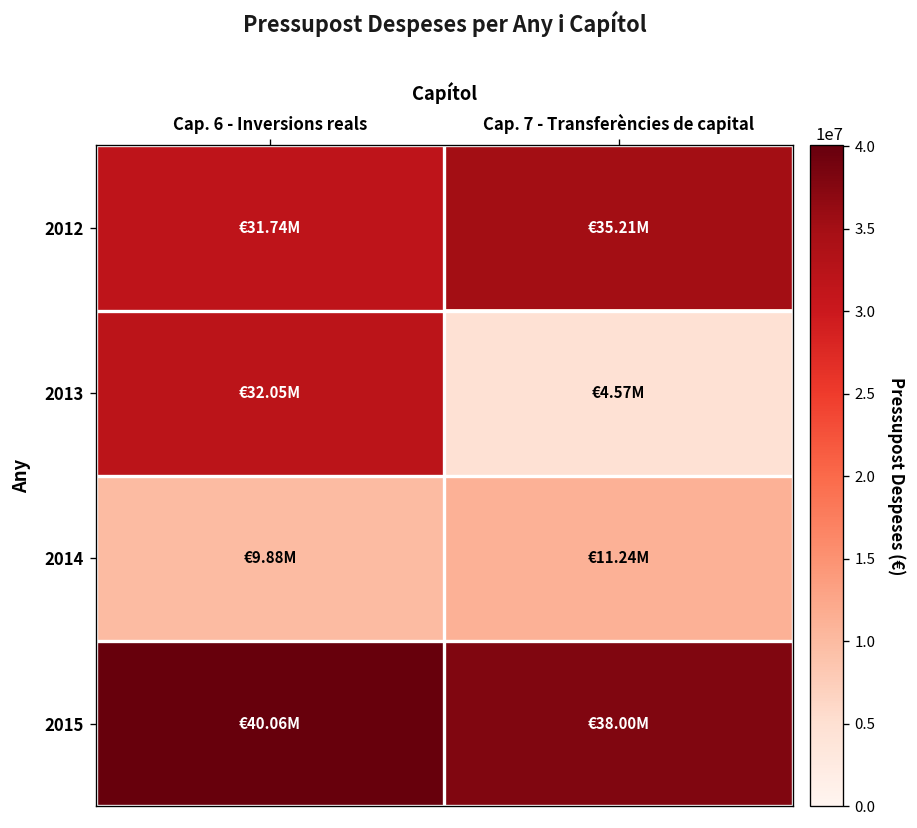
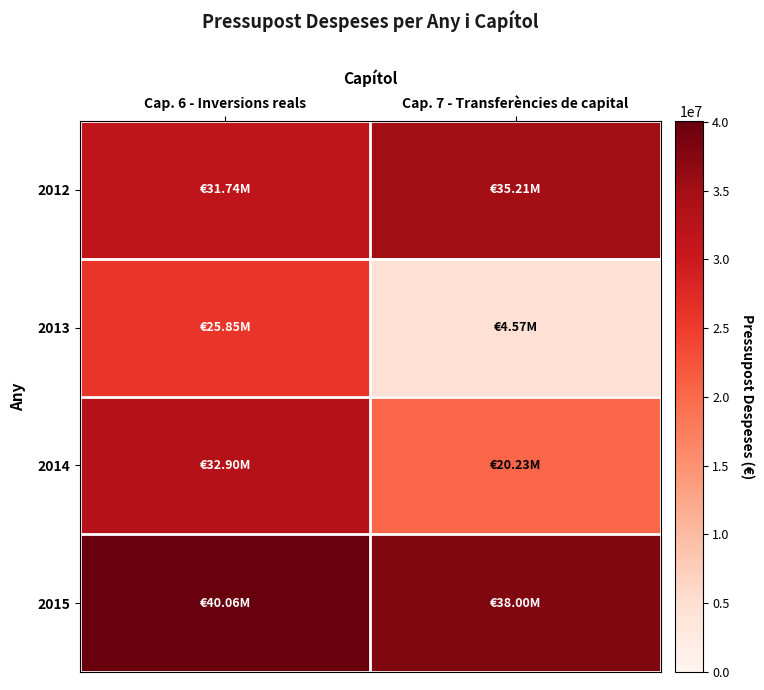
2013, Cap. 6 - Inversions reals: €32.05M -> €25.85M
2014, Cap. 6 - Inversions reals: €9.88M -> €32.90M
2014, Cap. 7 - Transferències de capital: €11.24M -> €20.23M
